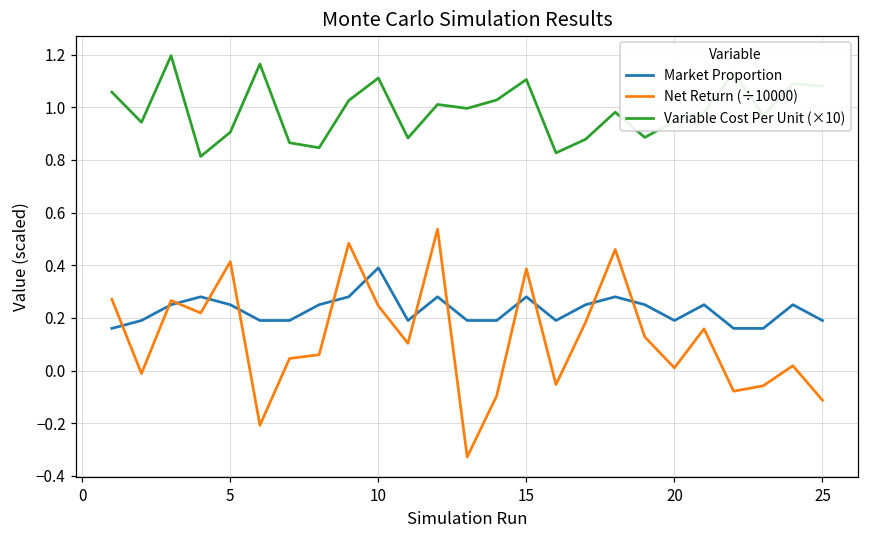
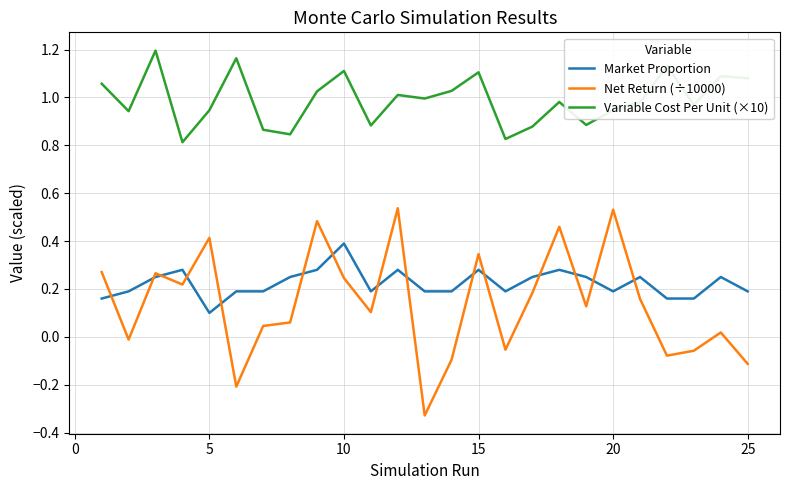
Market Proportion, 5: 0.25 -> 0.10
Variable Cost Per Unit (×10), 5: 0.91 -> 0.95
Net Return (÷10000), 15: 0.39 -> 0.35
Net Return (÷10000), 20: 0.01 -> 0.53
